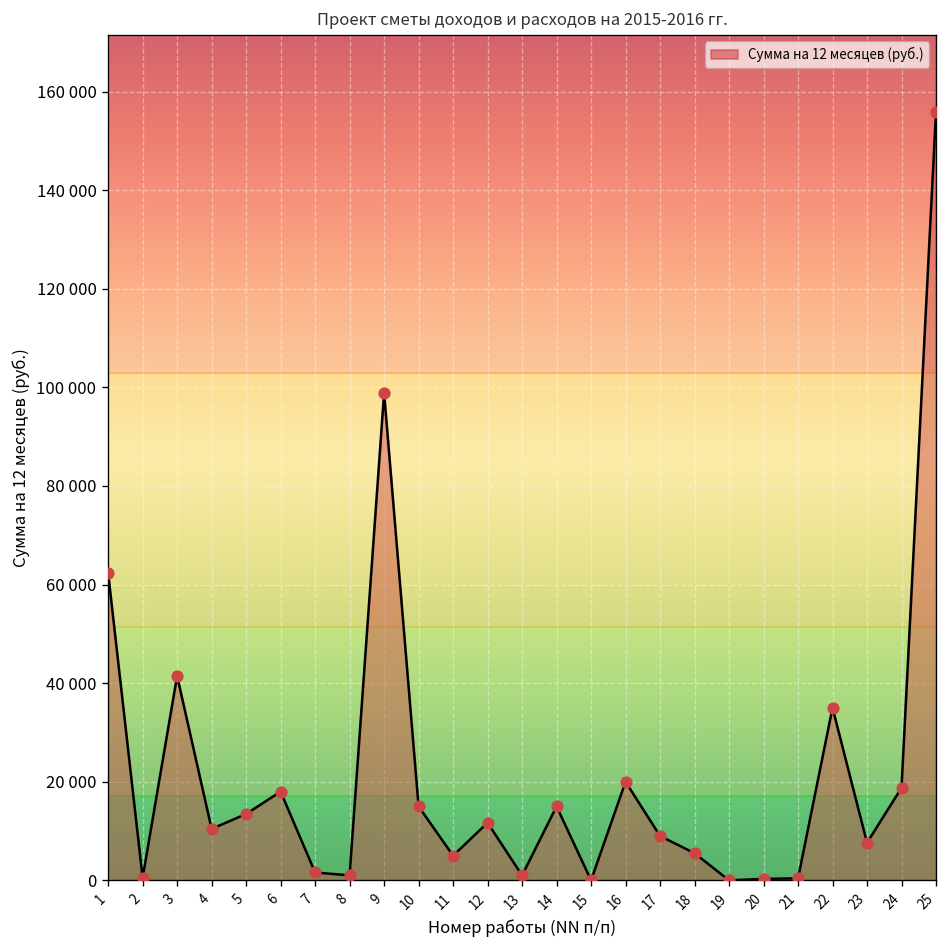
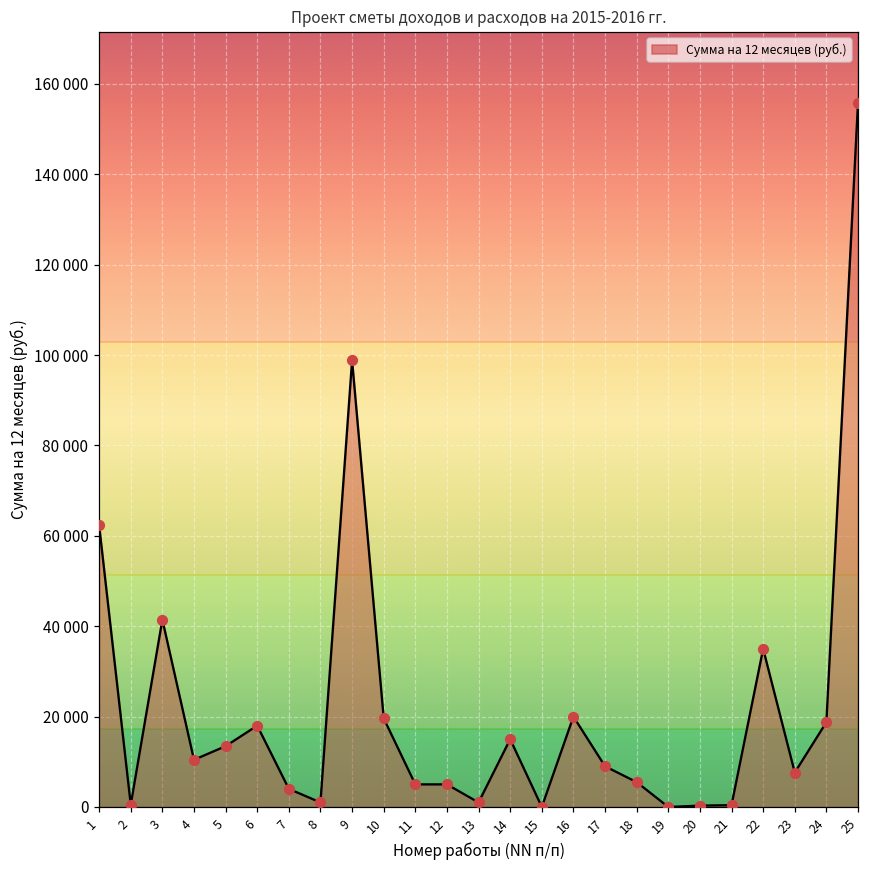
7: 2000 -> 4000
10: 15000 -> 20000
12: 12000 -> 5000
